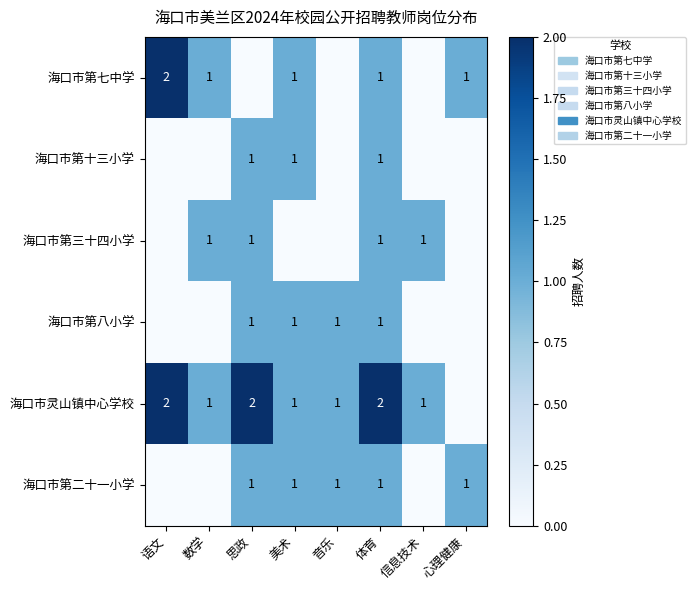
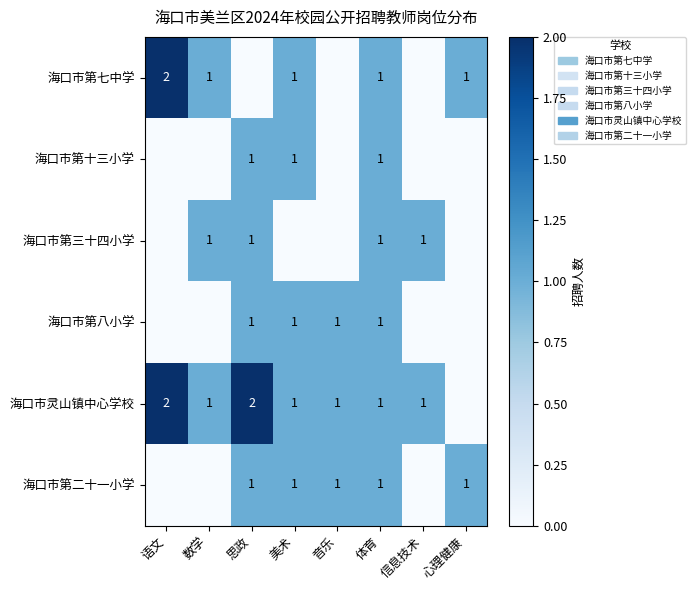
海口市灵山镇中心学校, 体育: 2 -> 1
